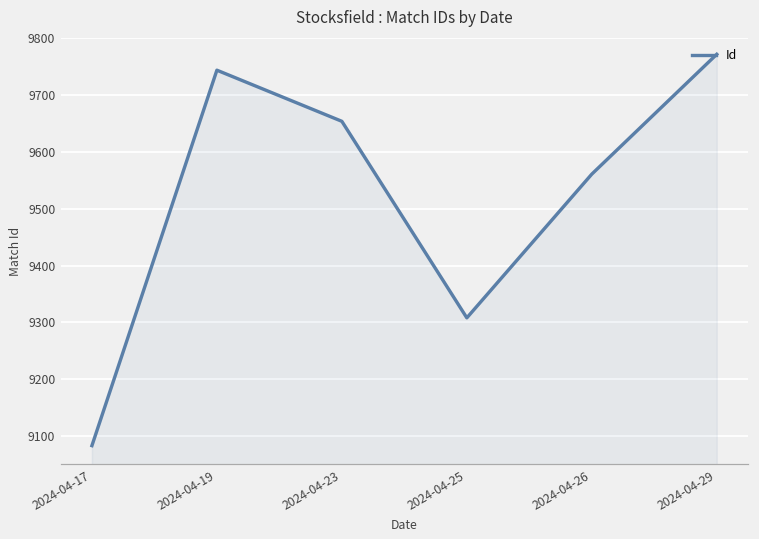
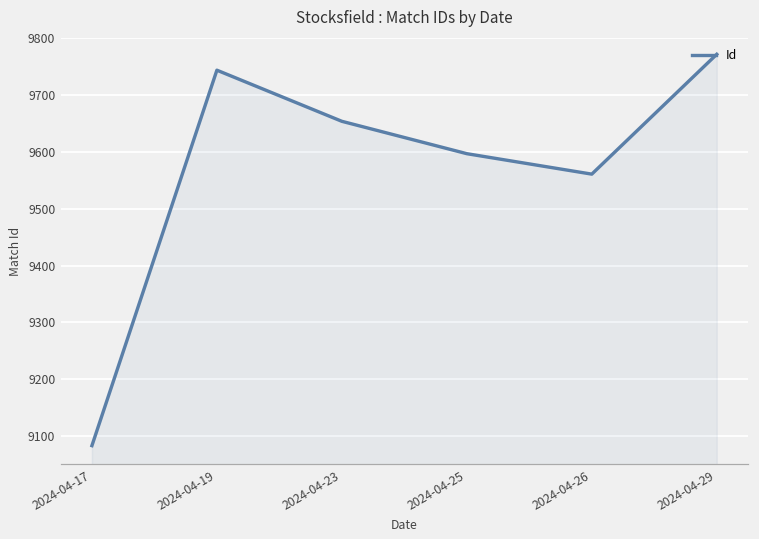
2024-04-25: 9310 -> 9600
